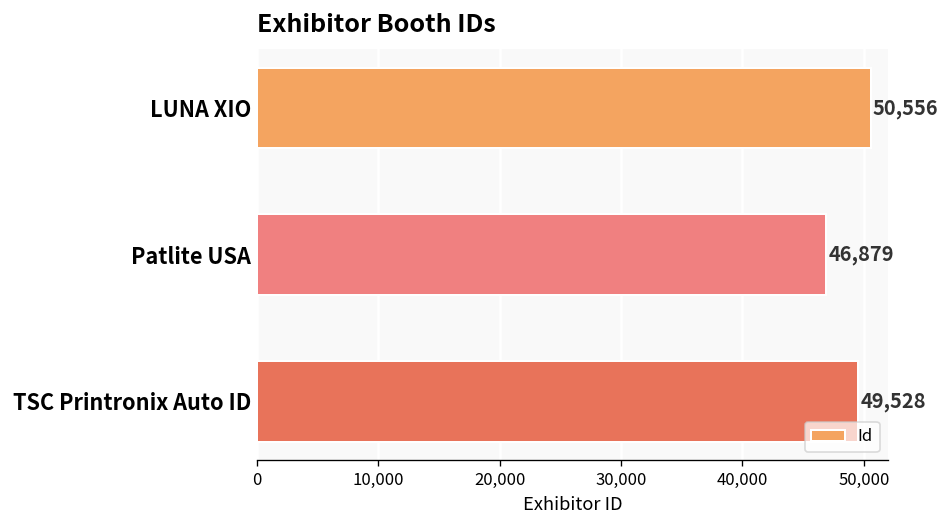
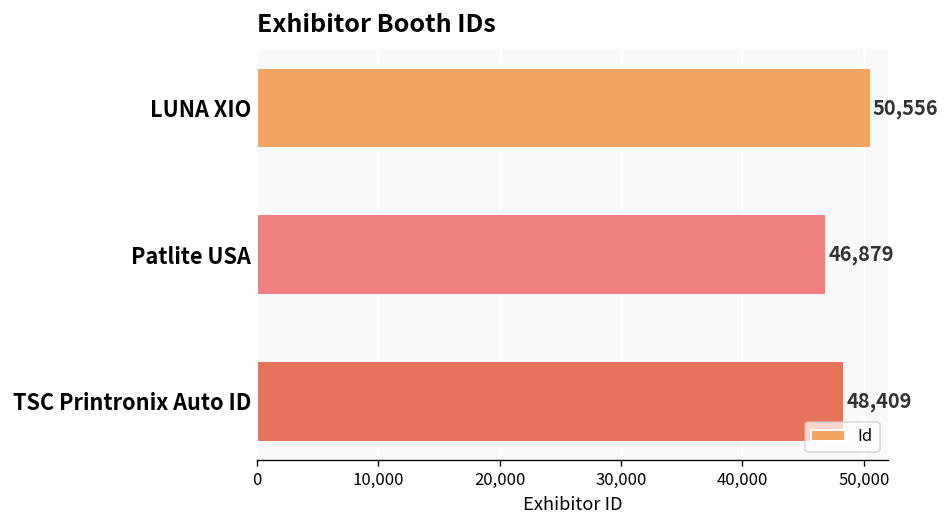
TSC Printronix Auto ID: 49,528 -> 48,409
